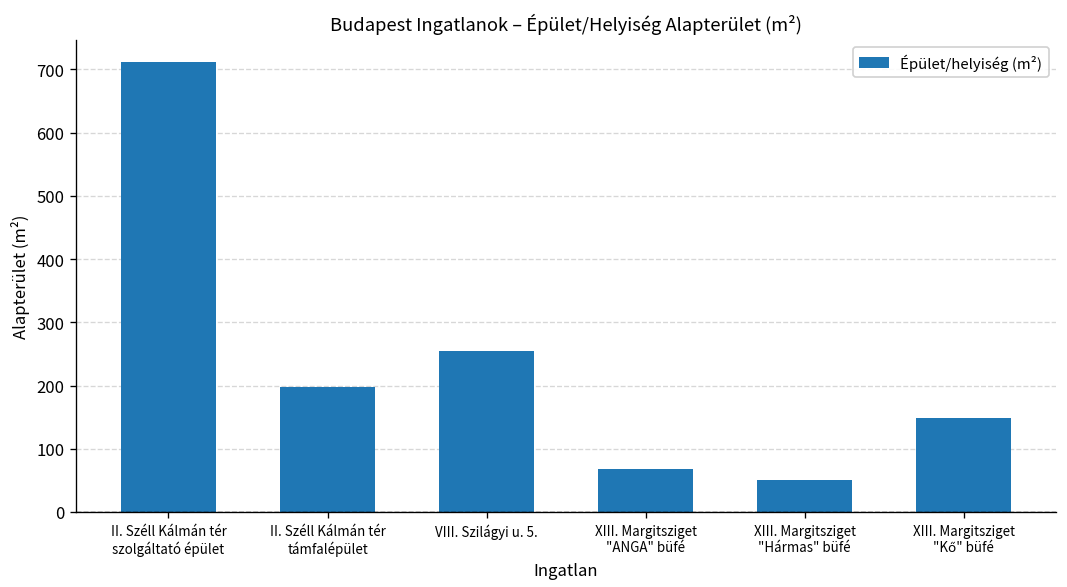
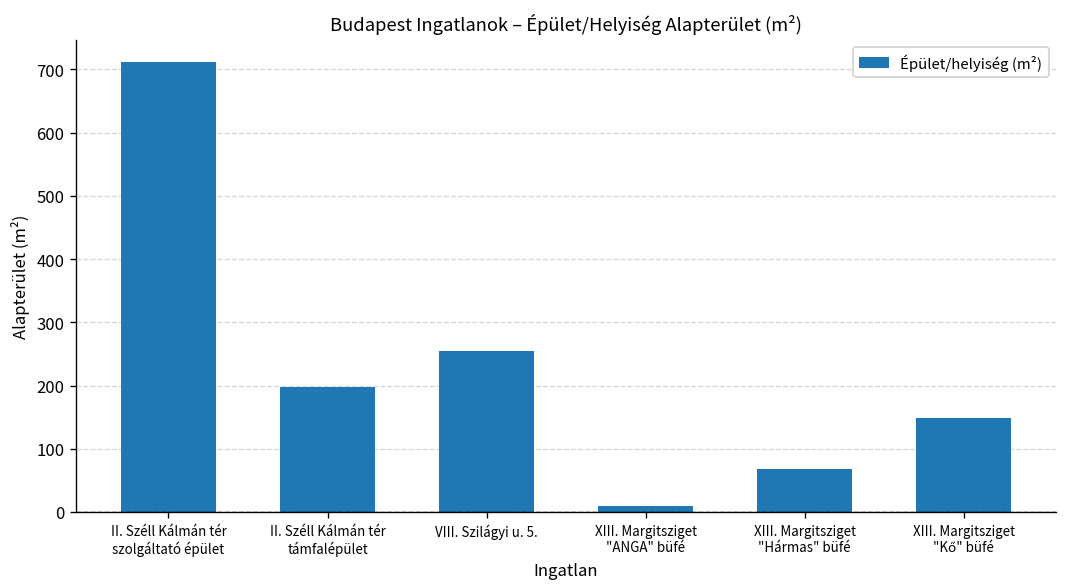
XIII. Margitsziget "ANGA" büfé: 70 -> 10
XIII. Margitsziget "Hármas" büfé: 50 -> 70
